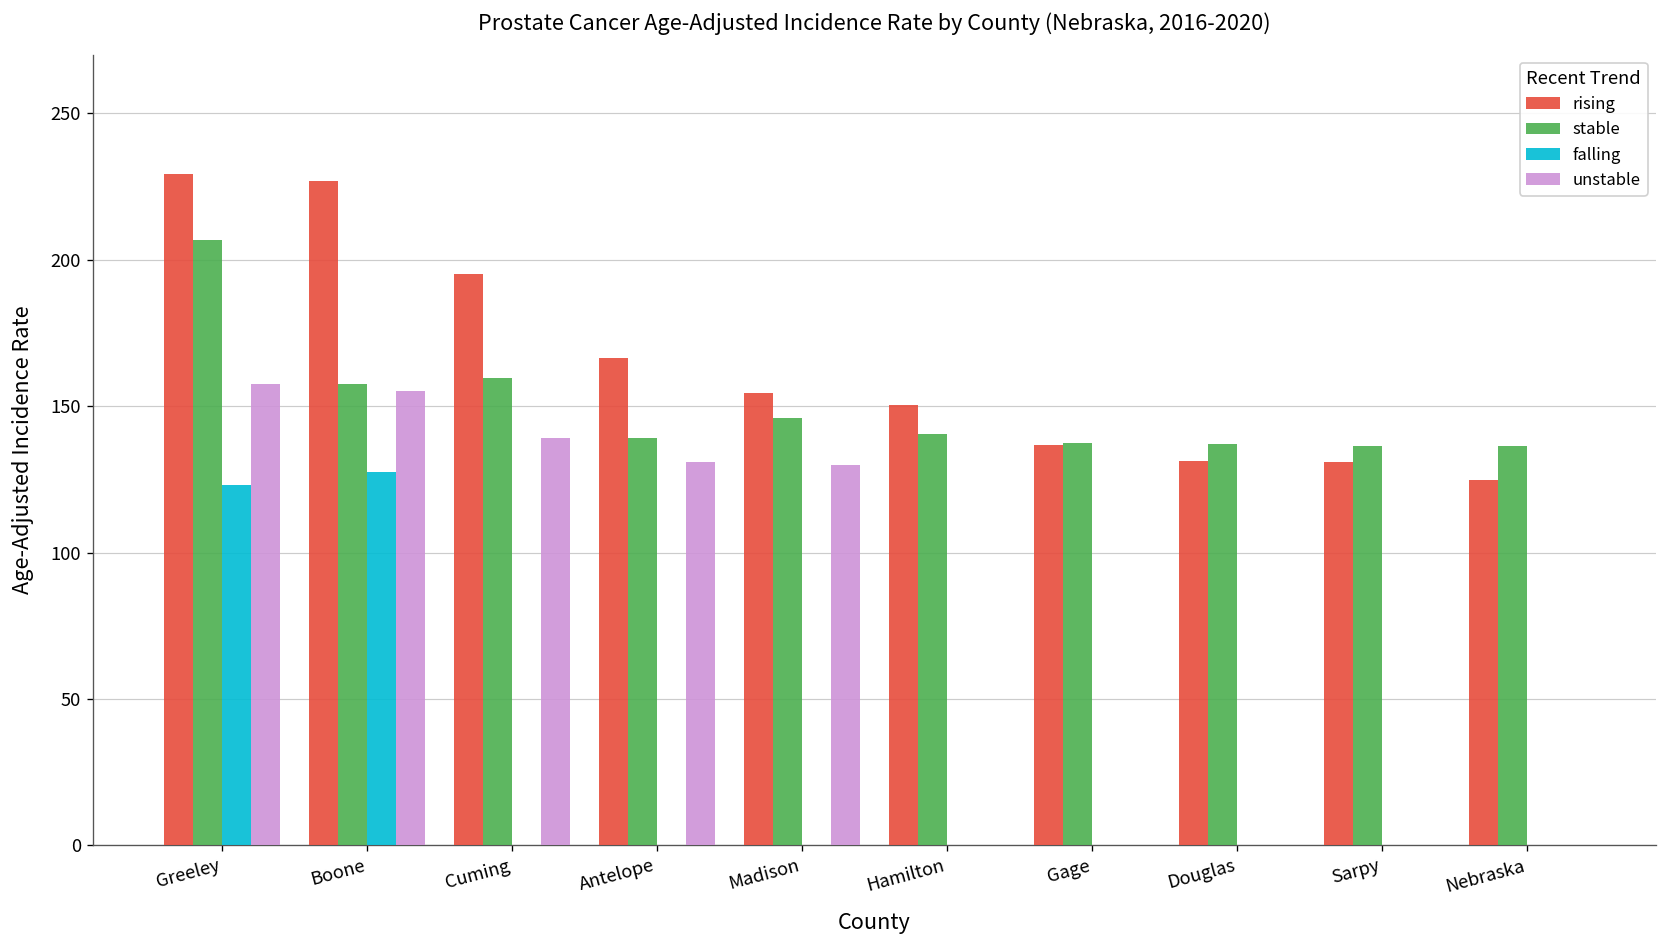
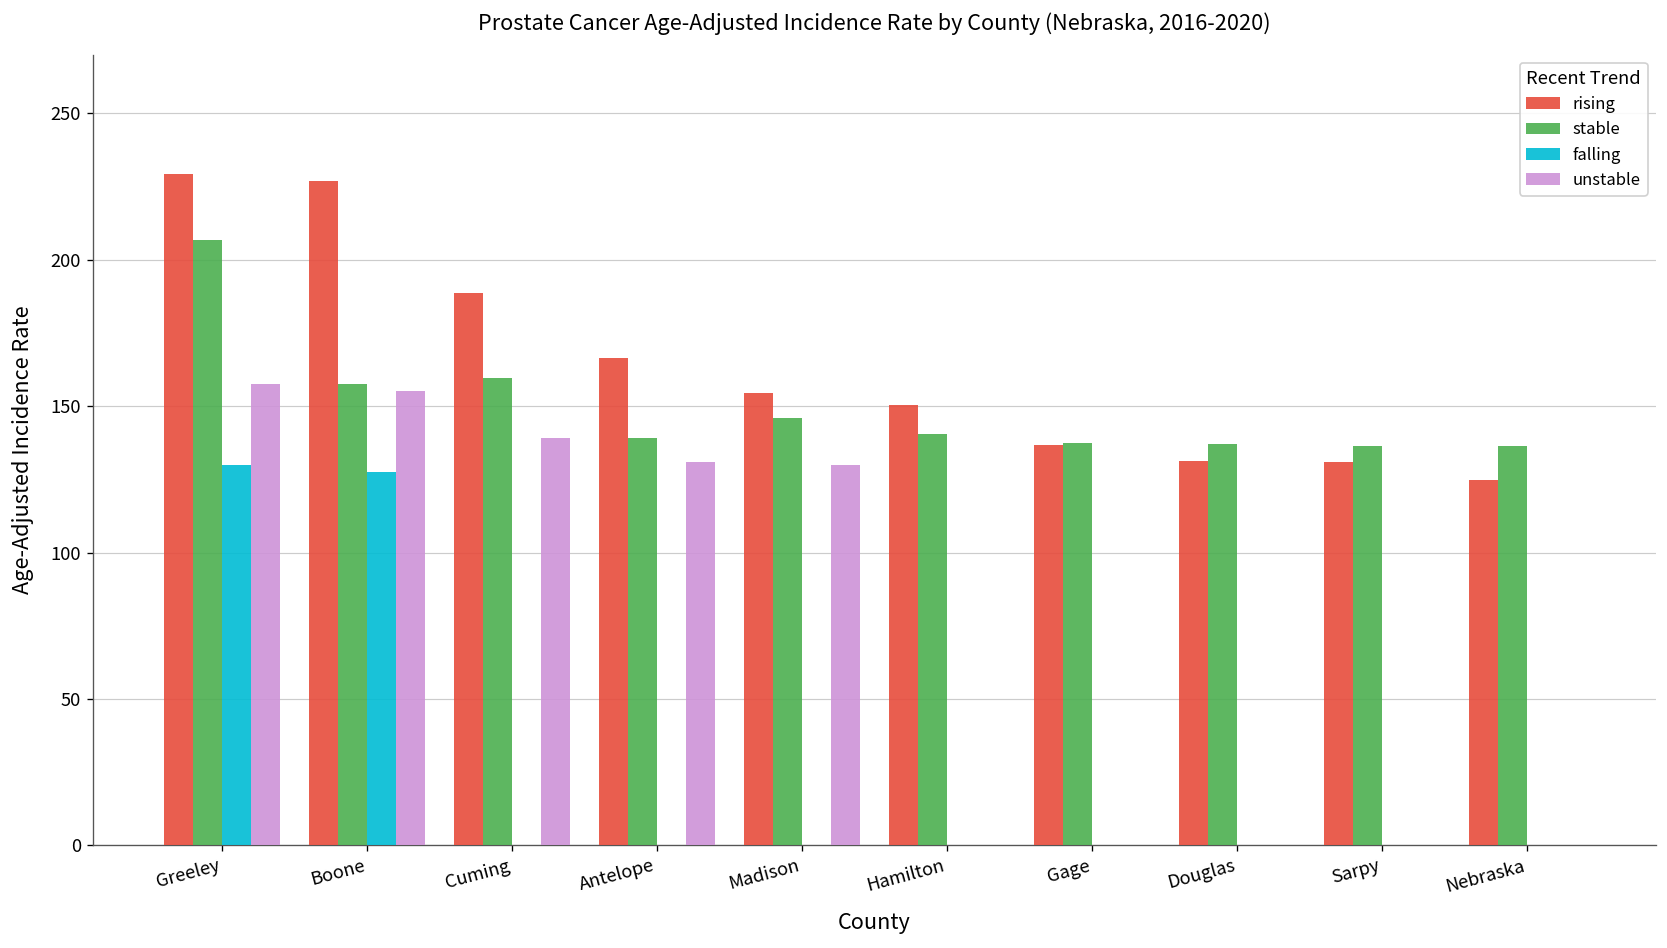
falling, Greeley: 123 -> 130
rising, Cuming: 195 -> 189
